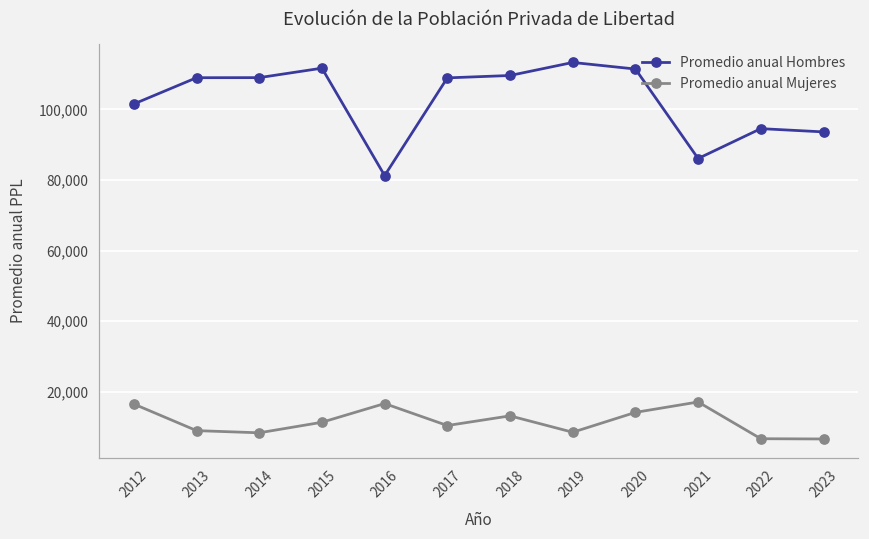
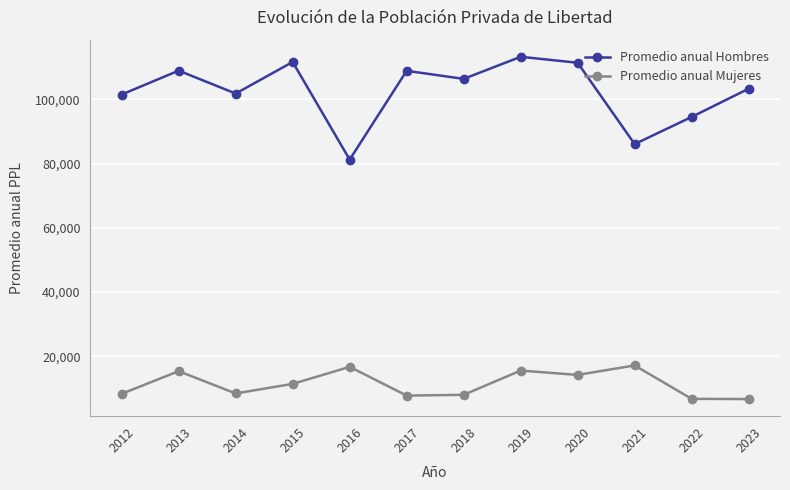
Promedio anual Mujeres, 2012: 17,000 -> 8,000
Promedio anual Mujeres, 2013: 9,000 -> 15,000
Promedio anual Hombres, 2014: 109,000 -> 102,000
Promedio anual Mujeres, 2017: 10,000 -> 8,000
Promedio anual Hombres, 2018: 110,000 -> 106,000
Promedio anual Mujeres, 2018: 13,000 -> 8,000
Promedio anual Mujeres, 2019: 9,000 -> 16,000
Promedio anual Hombres, 2023: 94,000 -> 103,000
